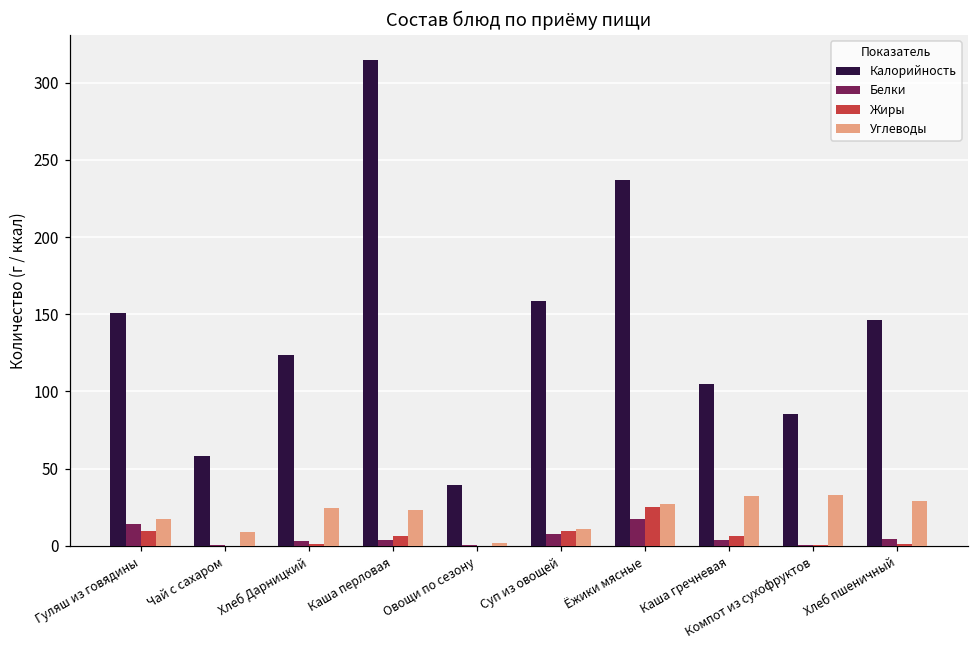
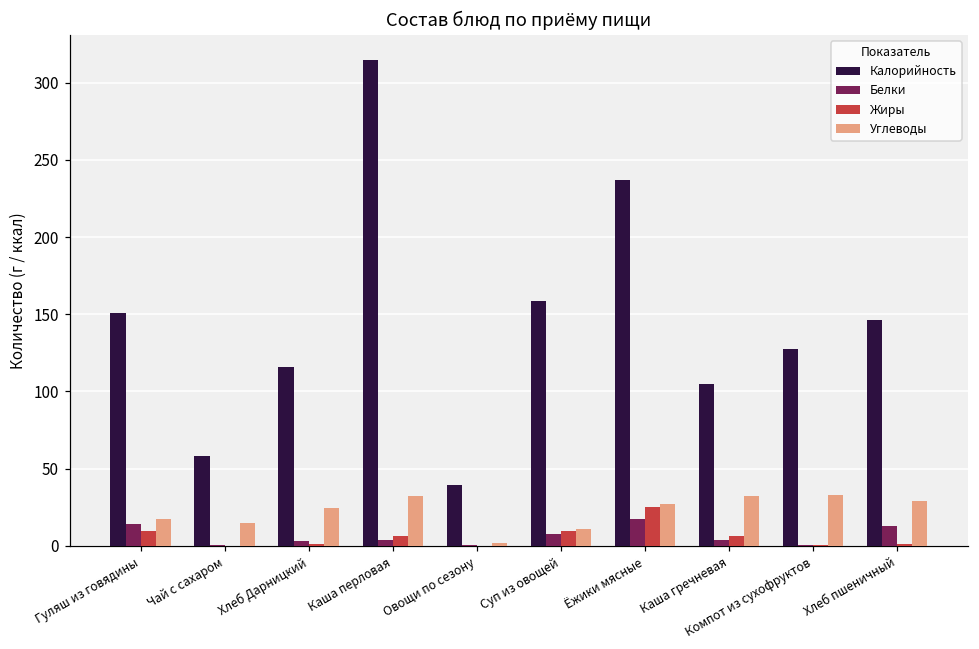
Углеводы, Чай с сахаром: 9 -> 15
Калорийность, Хлеб Дарницкий: 124 -> 116
Углеводы, Каша перловая: 23 -> 32
Калорийность, Компот из сухофруктов: 85 -> 127
Белки, Хлеб пшеничный: 5 -> 13
